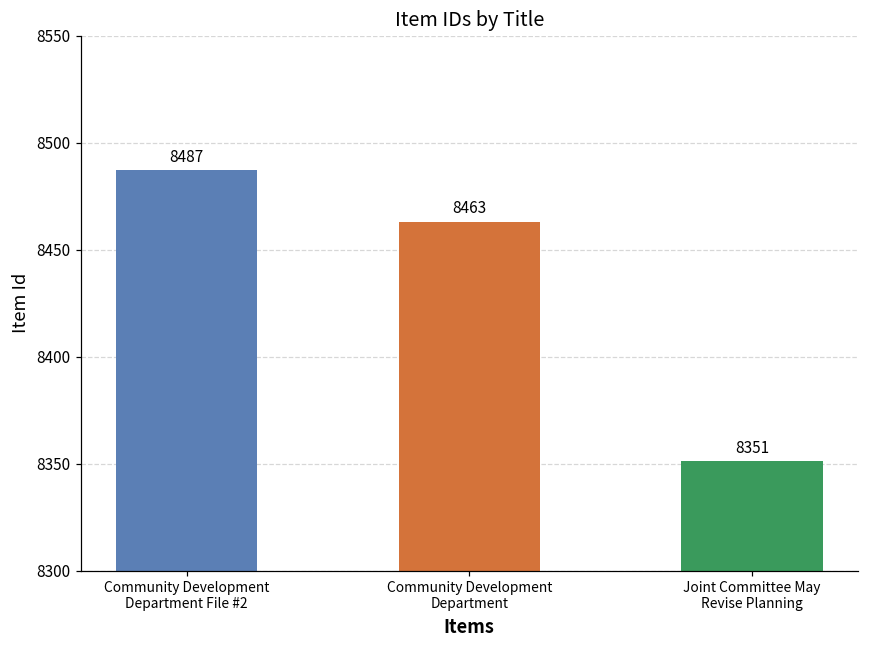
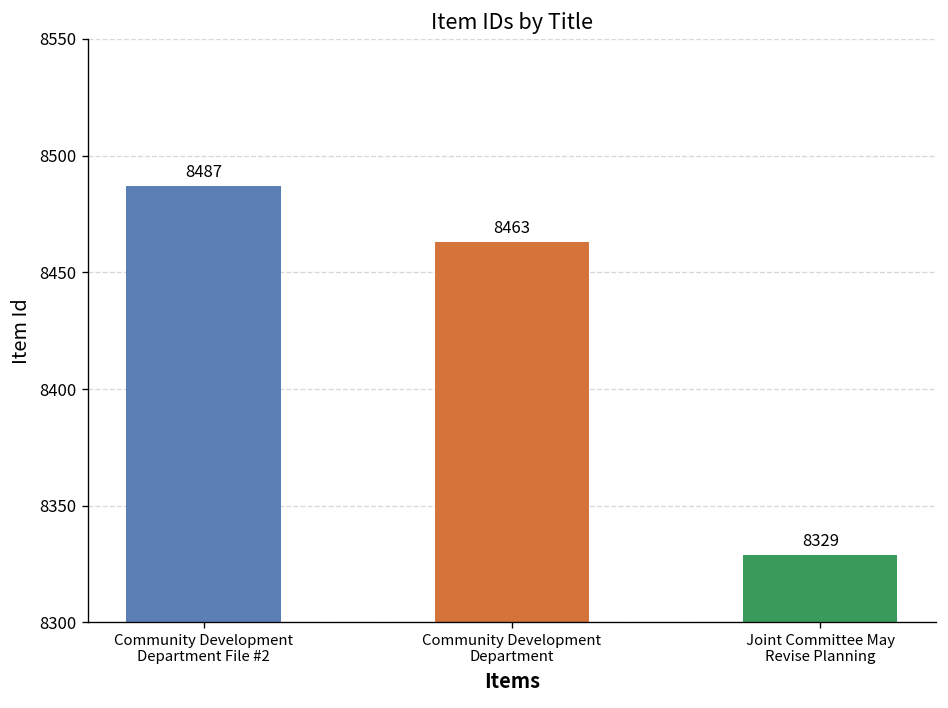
Joint Committee May Revise Planning: 8351 -> 8329
